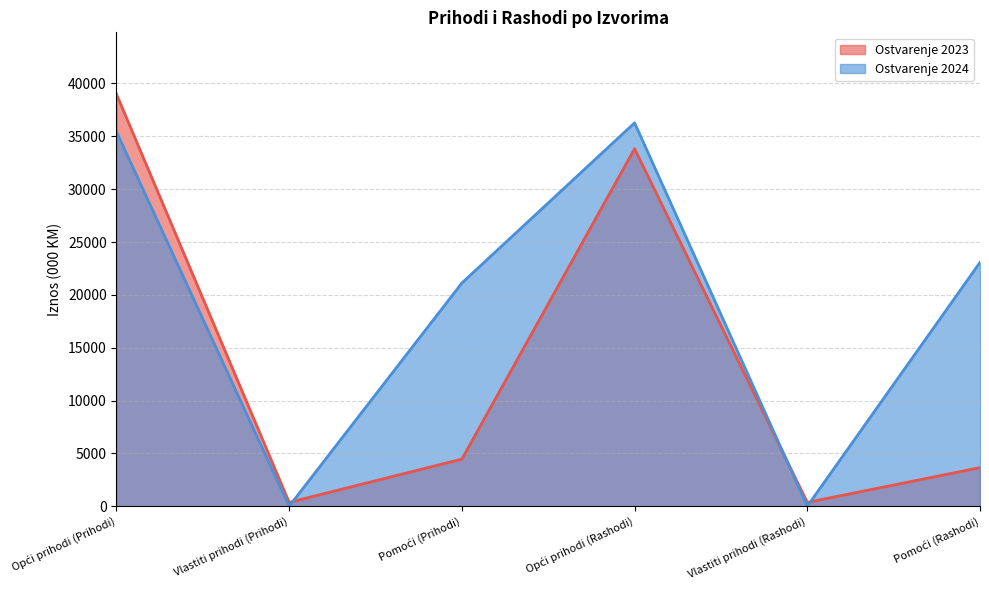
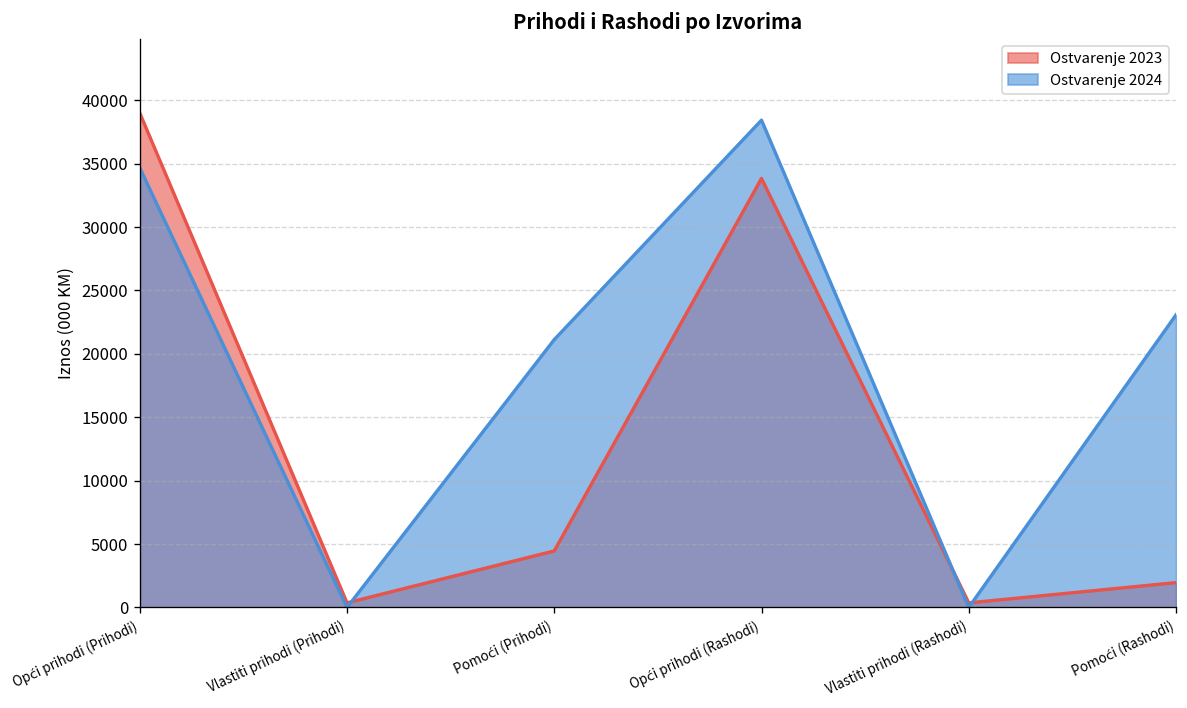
Ostvarenje 2024, Opći prihodi (Prihodi): 35400 -> 34700
Ostvarenje 2024, Opći prihodi (Rashodi): 36300 -> 38400
Ostvarenje 2023, Pomoći (Rashodi): 3700 -> 2000
